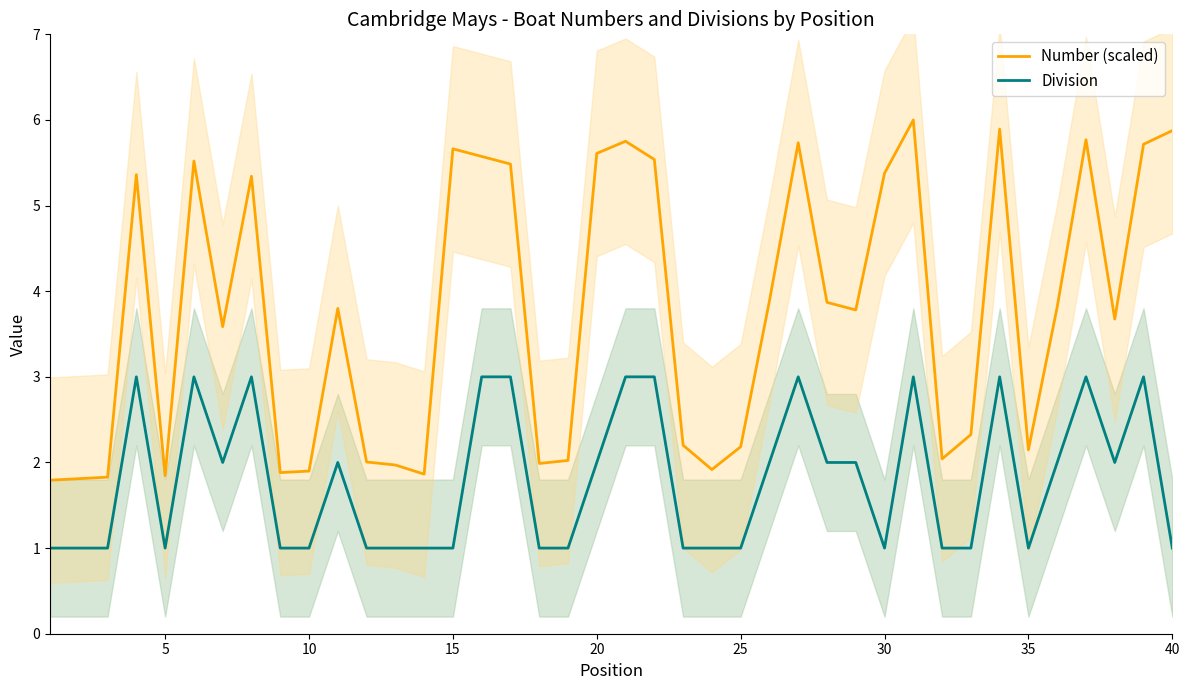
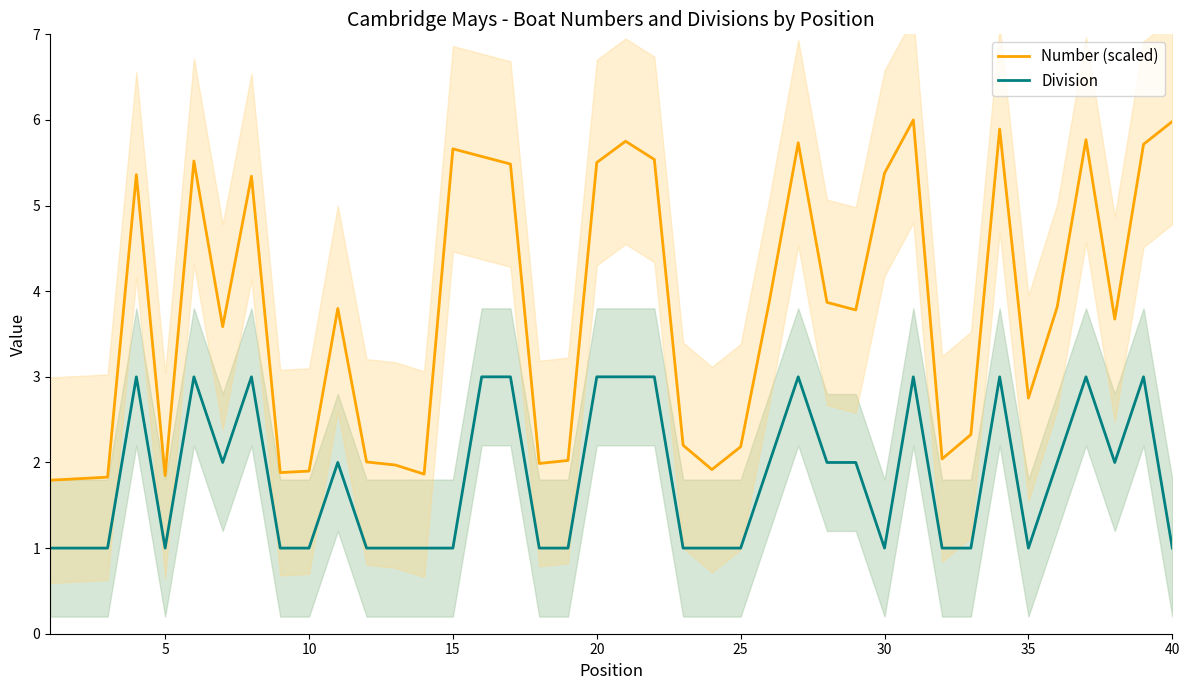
Number (scaled), 20: 5.6 -> 5.5
Division, 20: 2 -> 3
Number (scaled), 35: 2.1 -> 2.8
Number (scaled), 40: 5.9 -> 6.0
